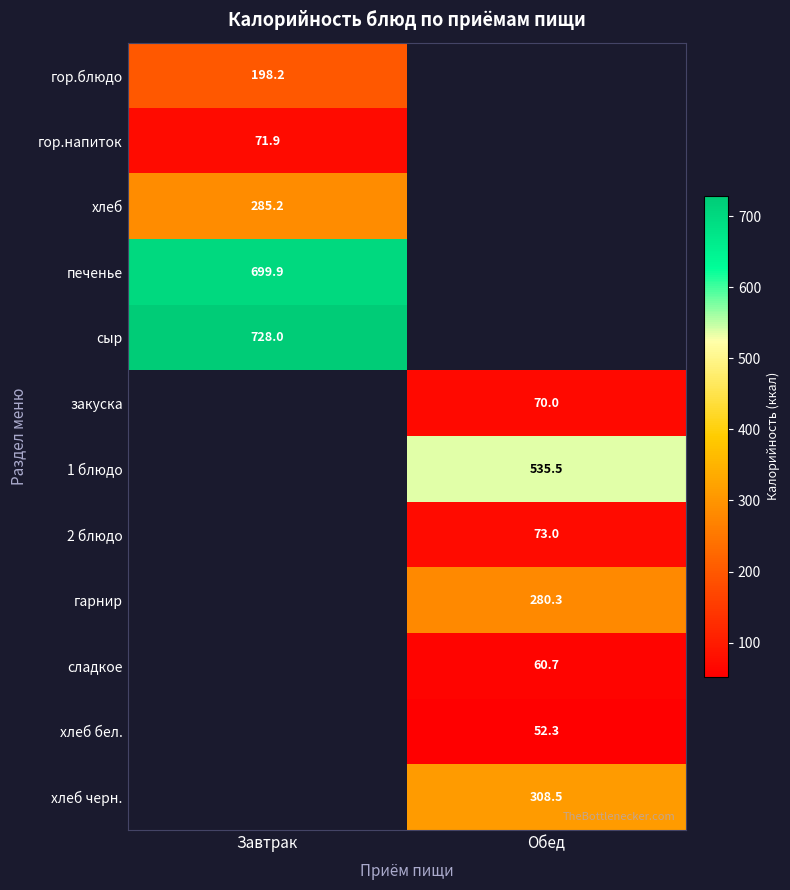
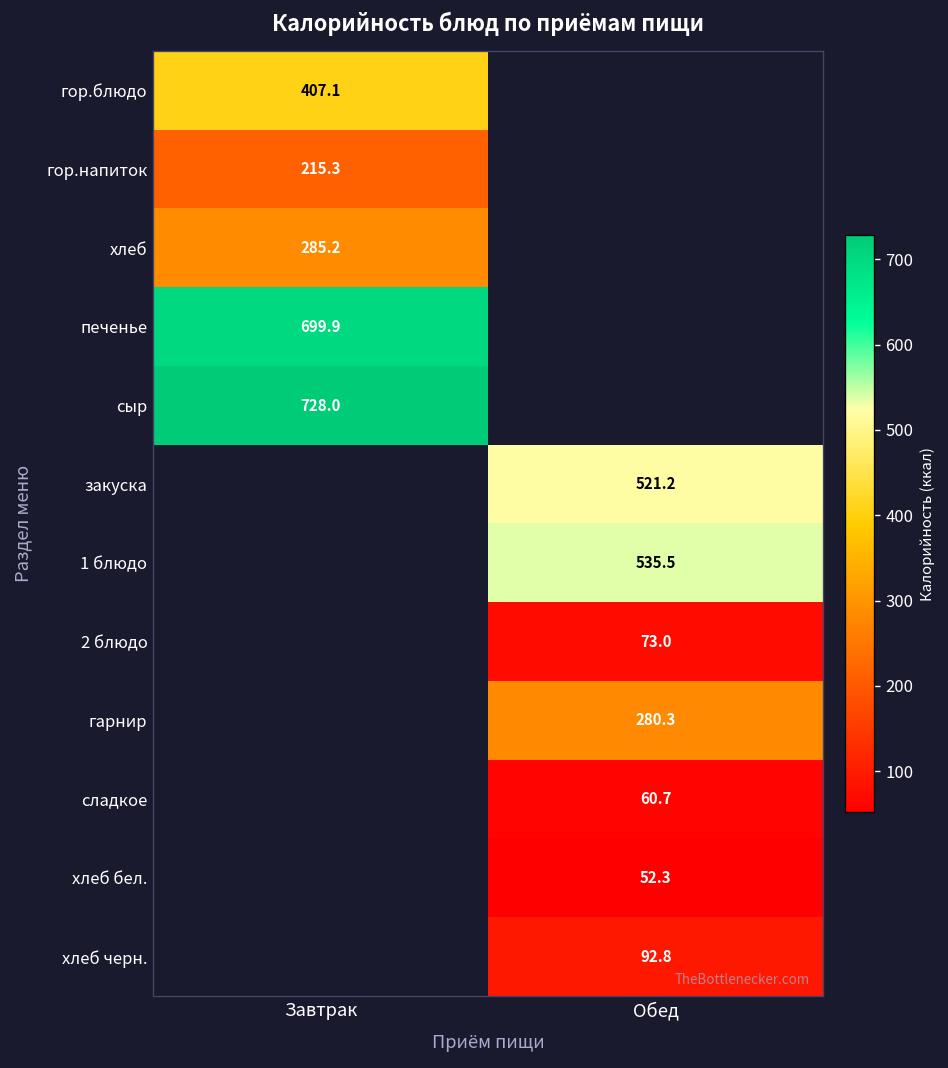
гор.блюдо, Завтрак: 198.2 -> 407.1
гор.напиток, Завтрак: 71.9 -> 215.3
закуска, Обед: 70.0 -> 521.2
хлеб черн., Обед: 308.5 -> 92.8
